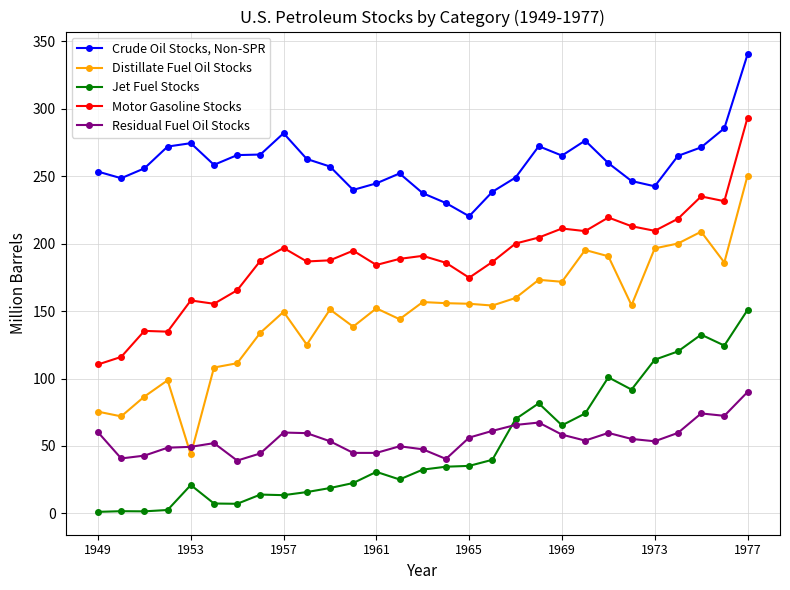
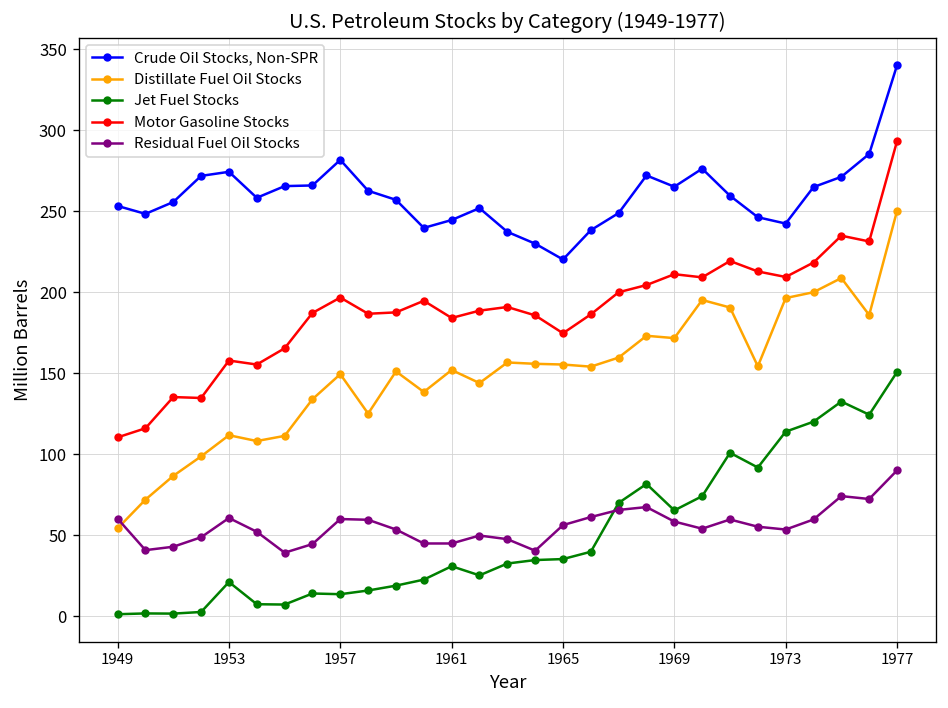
Distillate Fuel Oil Stocks, 1949: 75 -> 54
Distillate Fuel Oil Stocks, 1953: 44 -> 112
Residual Fuel Oil Stocks, 1953: 49 -> 61
